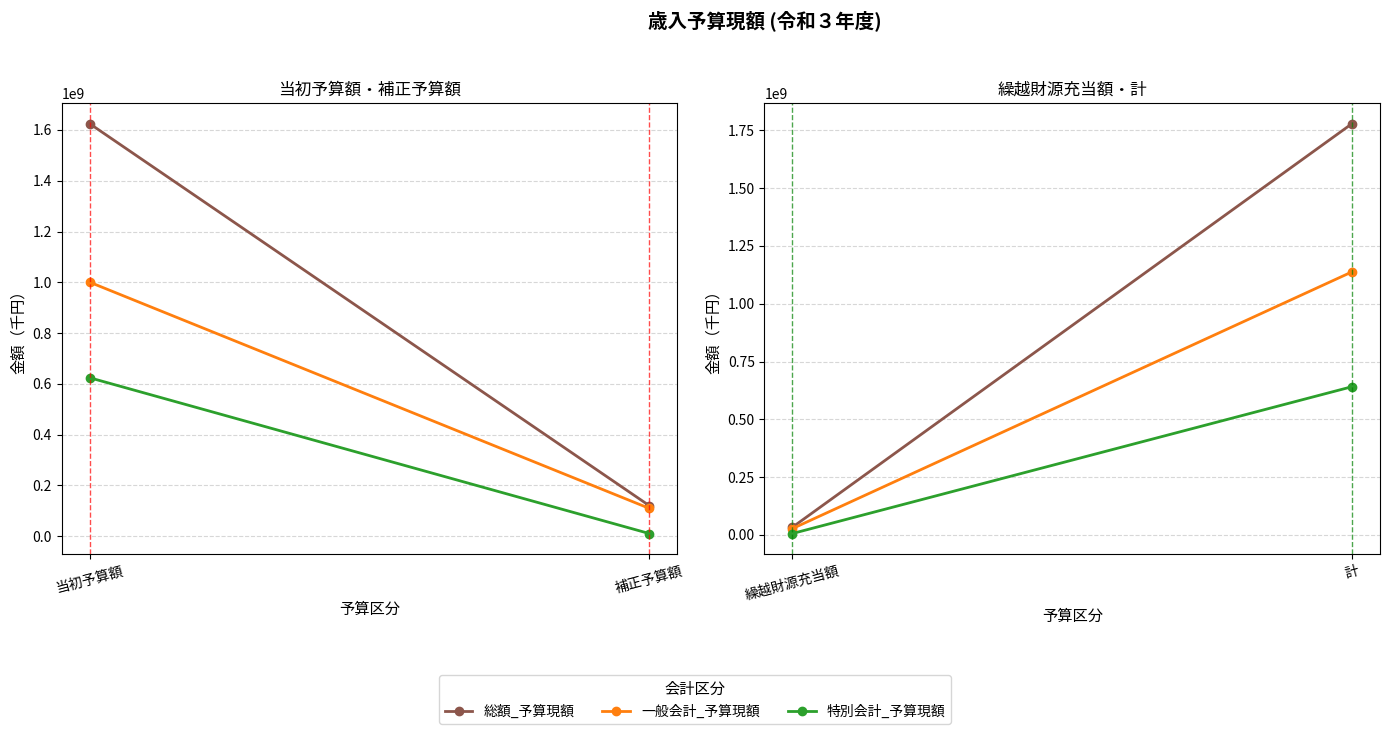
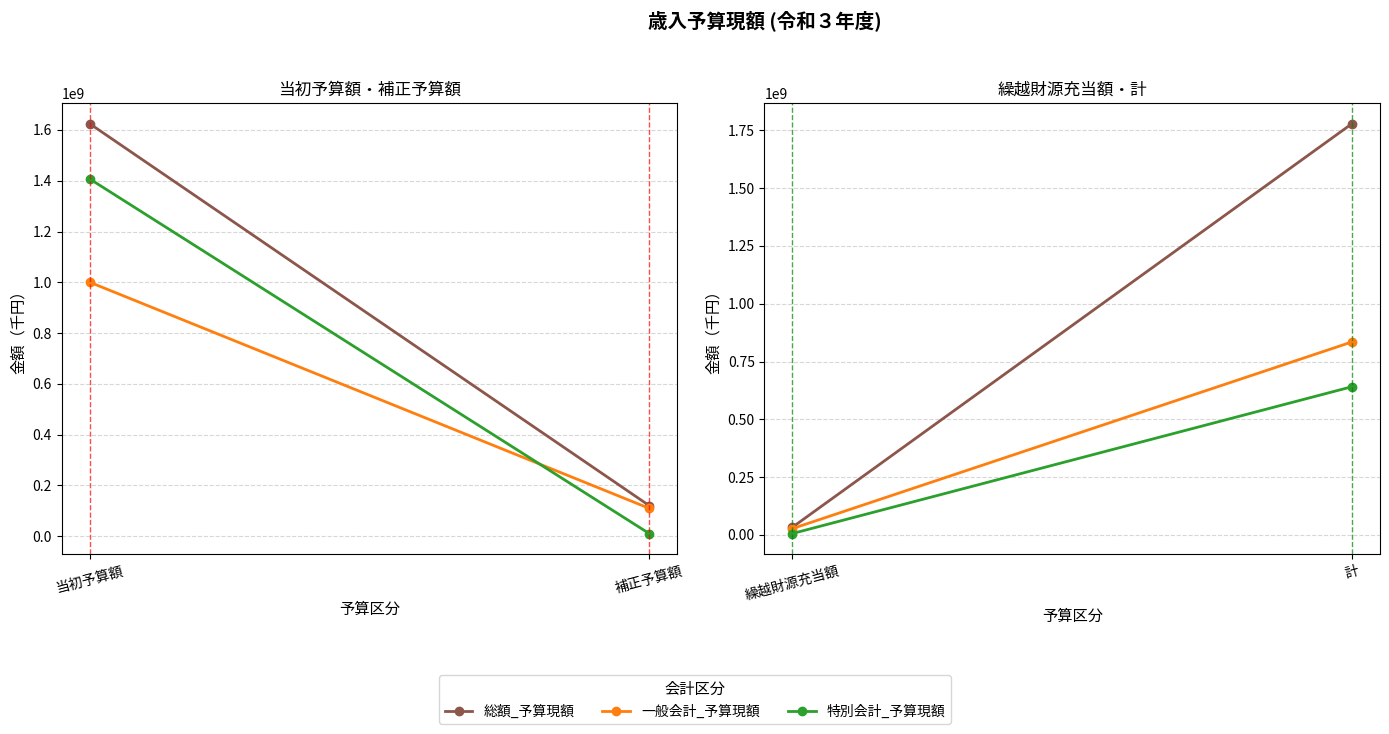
当初予算額・補正予算額, 特別会計_予算現額, 当初予算額: 620000000 -> 1410000000
繰越財源充当額・計, 一般会計_予算現額, 計: 1140000000 -> 830000000
